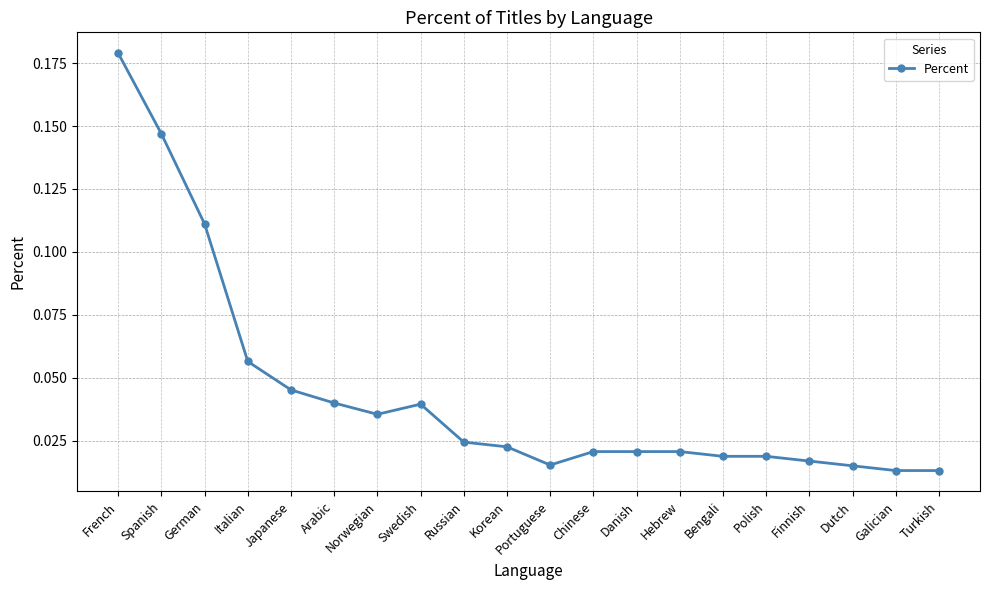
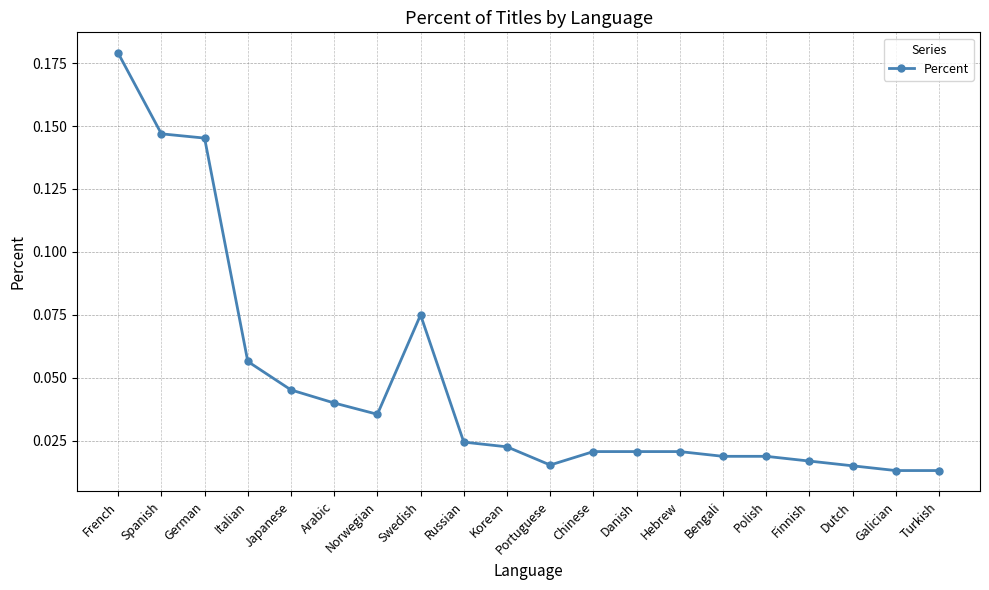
German: 0.111 -> 0.145
Swedish: 0.040 -> 0.075
